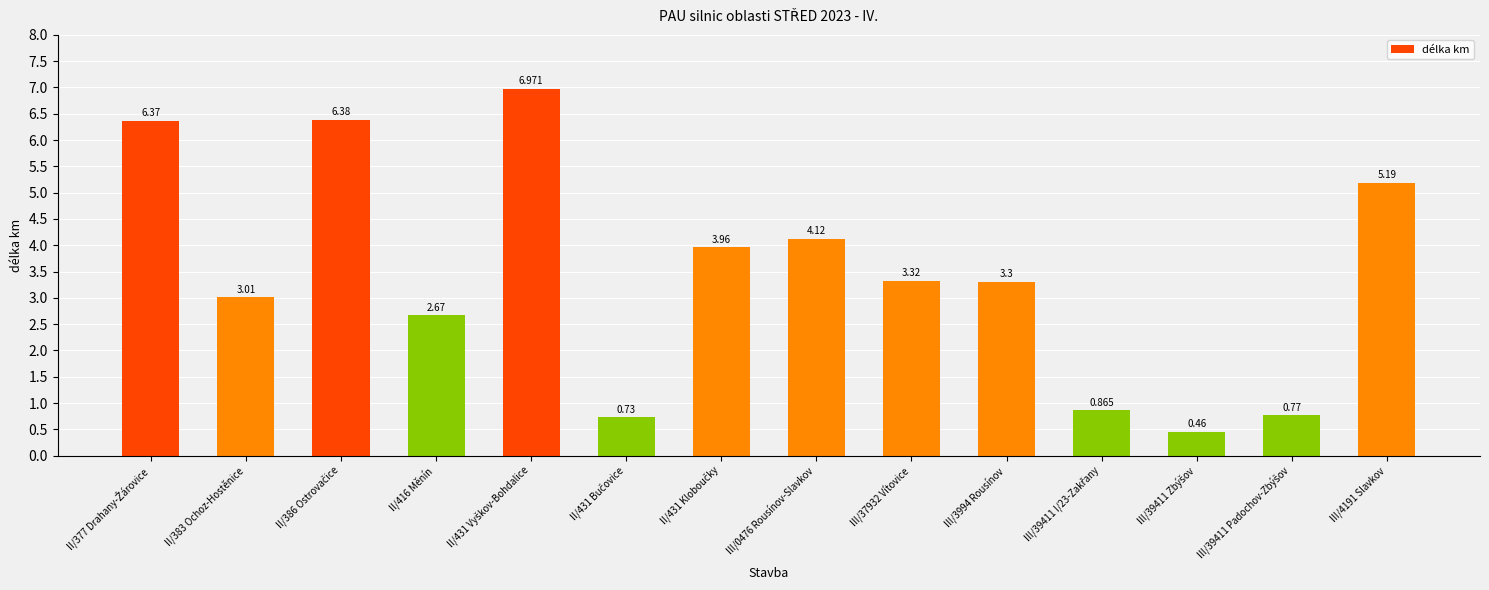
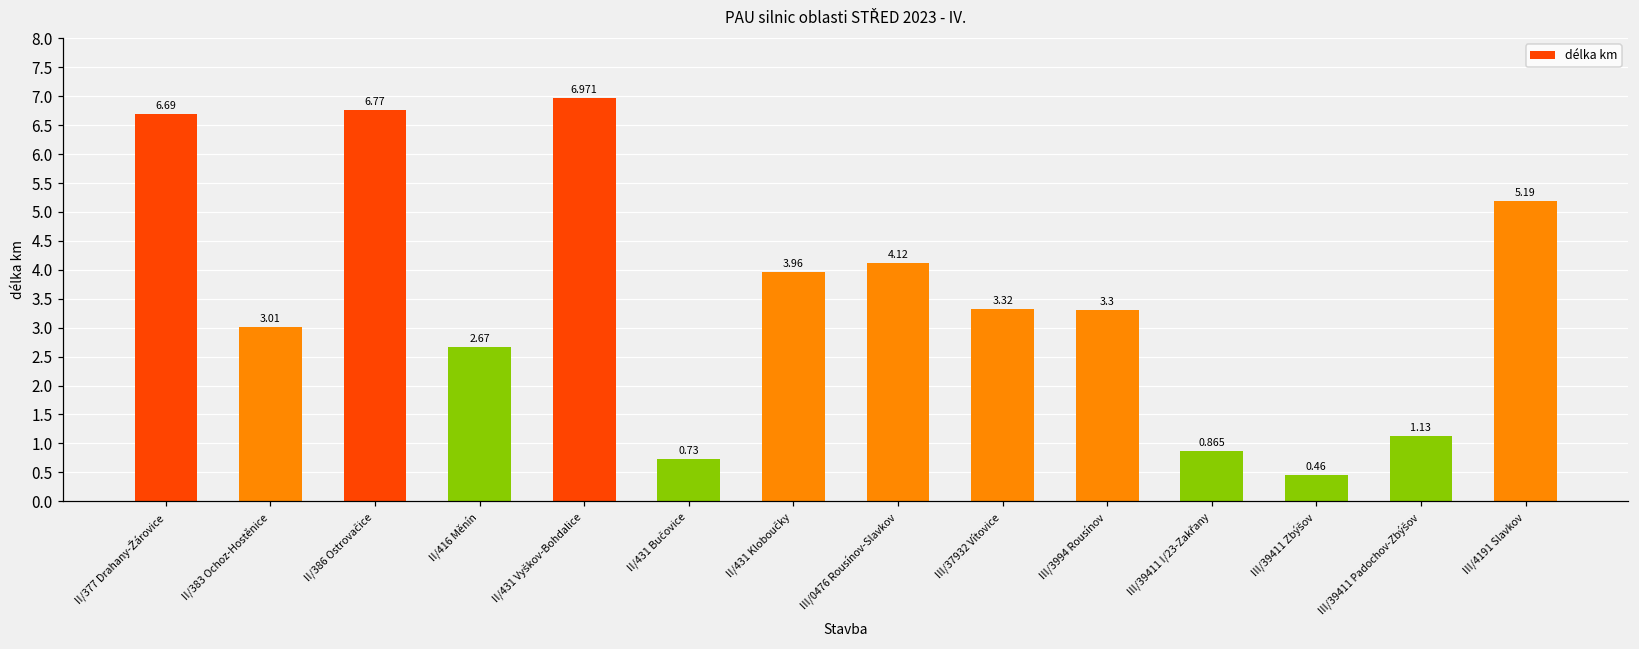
II/377 Drahany-Žárovice: 6.37 -> 6.69
II/386 Ostrovačice: 6.38 -> 6.77
III/39411 Padochov-Zbýšov: 0.77 -> 1.13
